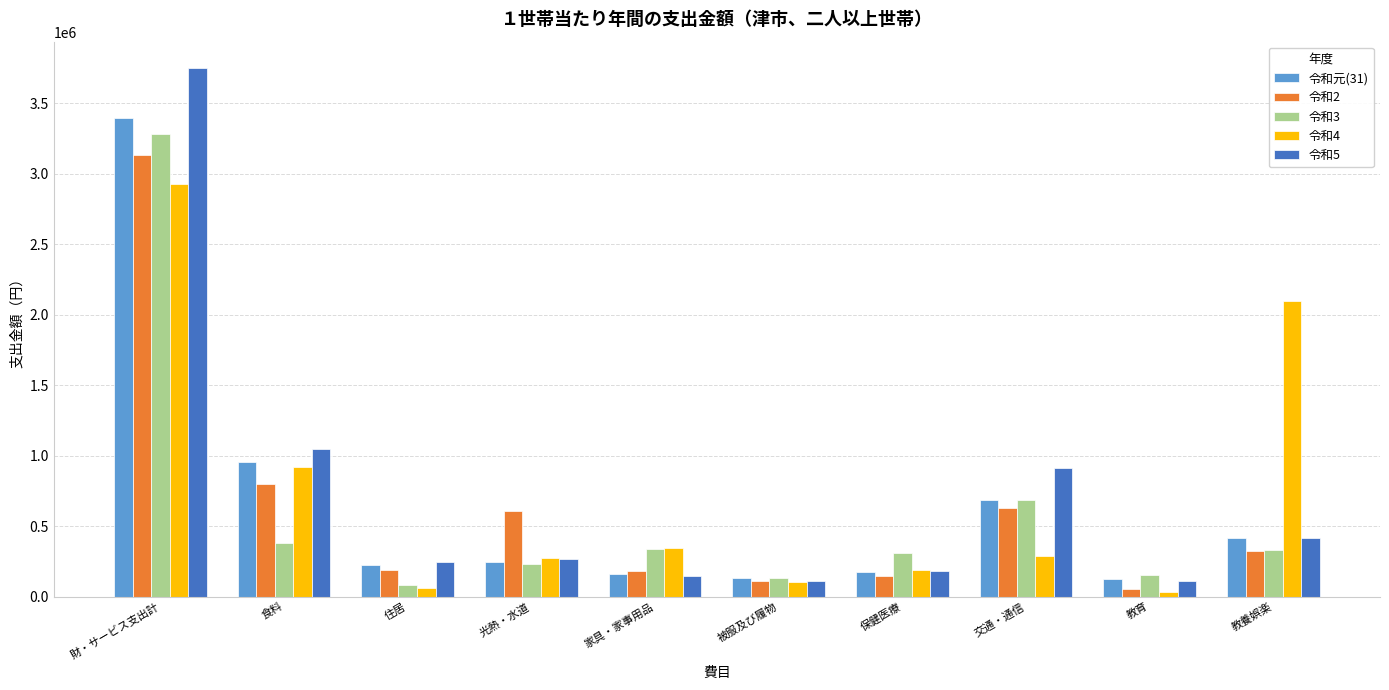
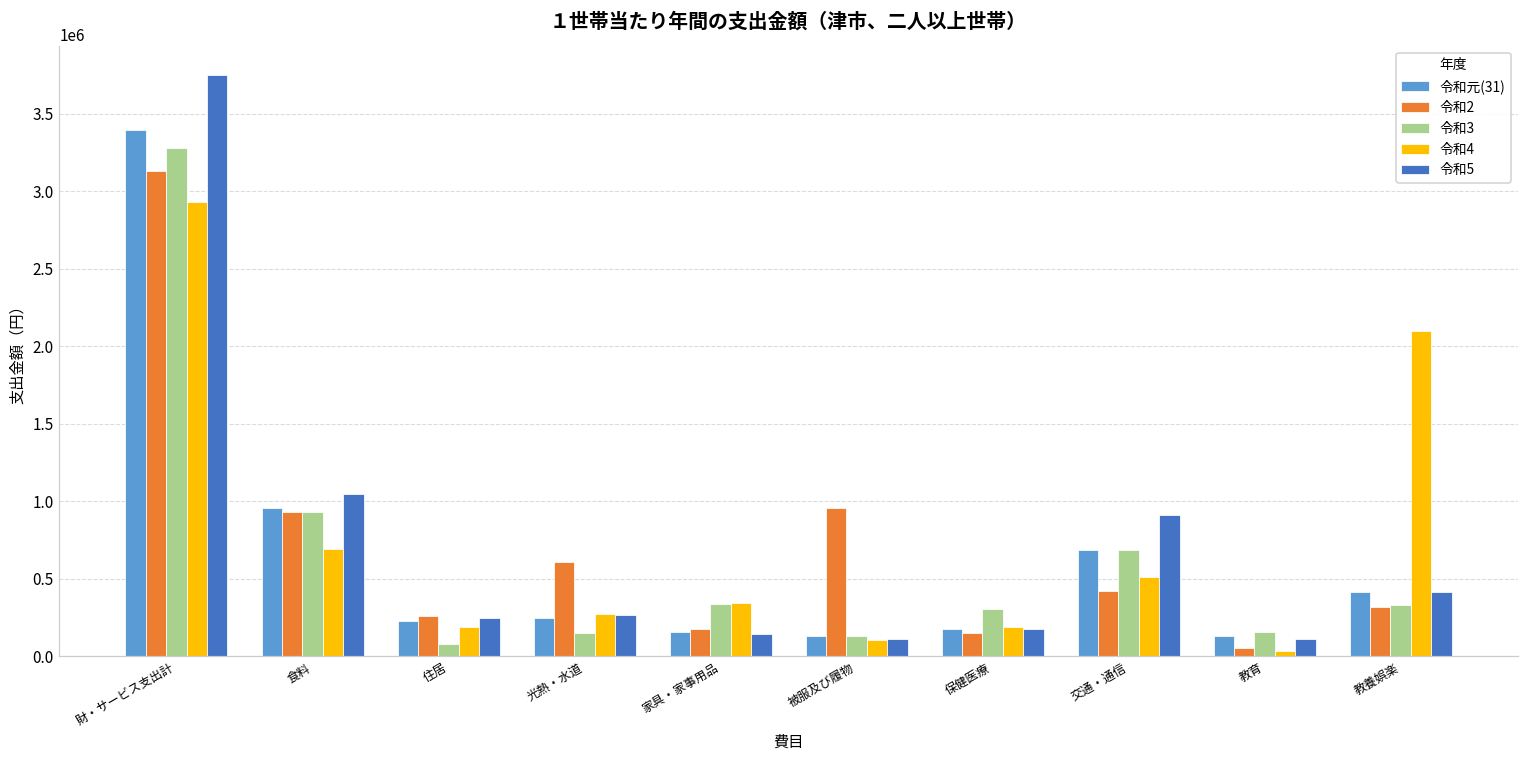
令和2, 食料: 800000 -> 930000
令和3, 食料: 380000 -> 930000
令和4, 食料: 920000 -> 690000
令和2, 住居: 190000 -> 260000
令和4, 住居: 60000 -> 190000
令和3, 光熱・水道: 230000 -> 150000
令和2, 被服及び履物: 110000 -> 960000
令和2, 交通・通信: 630000 -> 420000
令和4, 交通・通信: 290000 -> 510000
